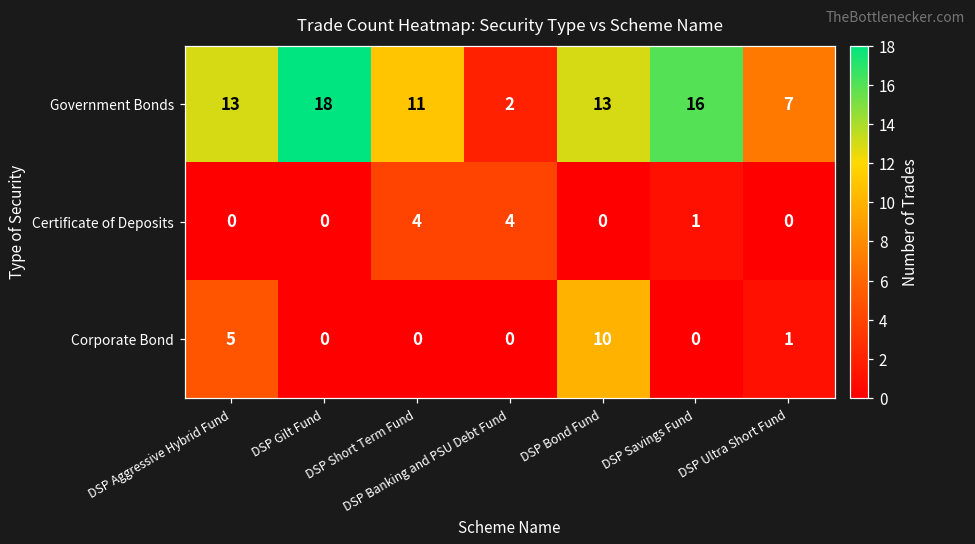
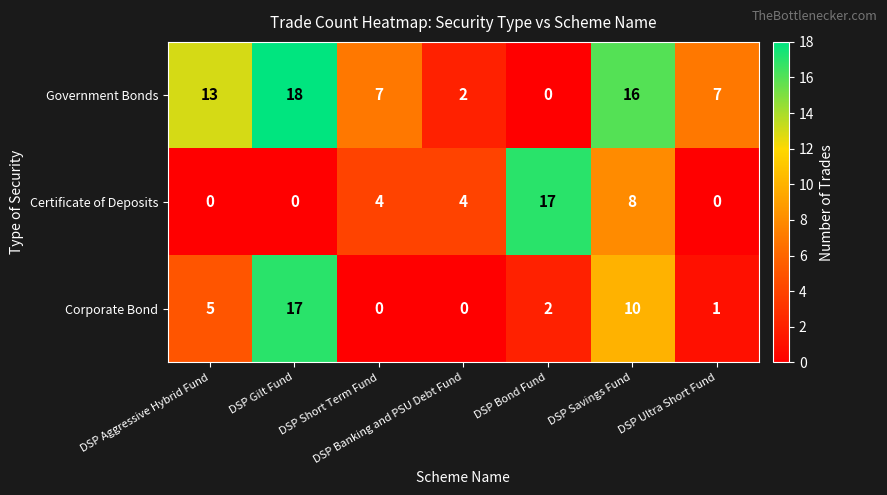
Government Bonds, DSP Short Term Fund: 11 -> 7
Government Bonds, DSP Bond Fund: 13 -> 0
Certificate of Deposits, DSP Bond Fund: 0 -> 17
Certificate of Deposits, DSP Savings Fund: 1 -> 8
Corporate Bond, DSP Gilt Fund: 0 -> 17
Corporate Bond, DSP Bond Fund: 10 -> 2
Corporate Bond, DSP Savings Fund: 0 -> 10
